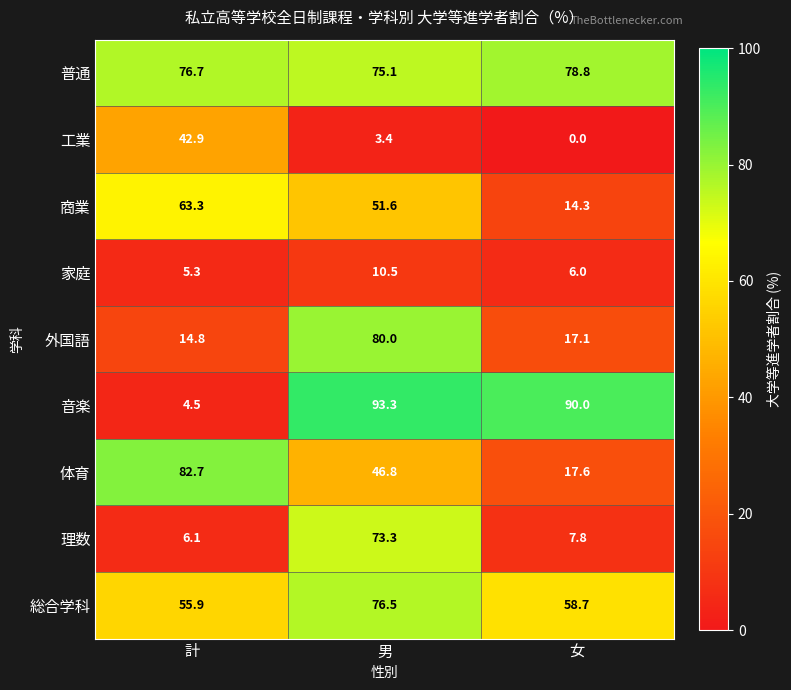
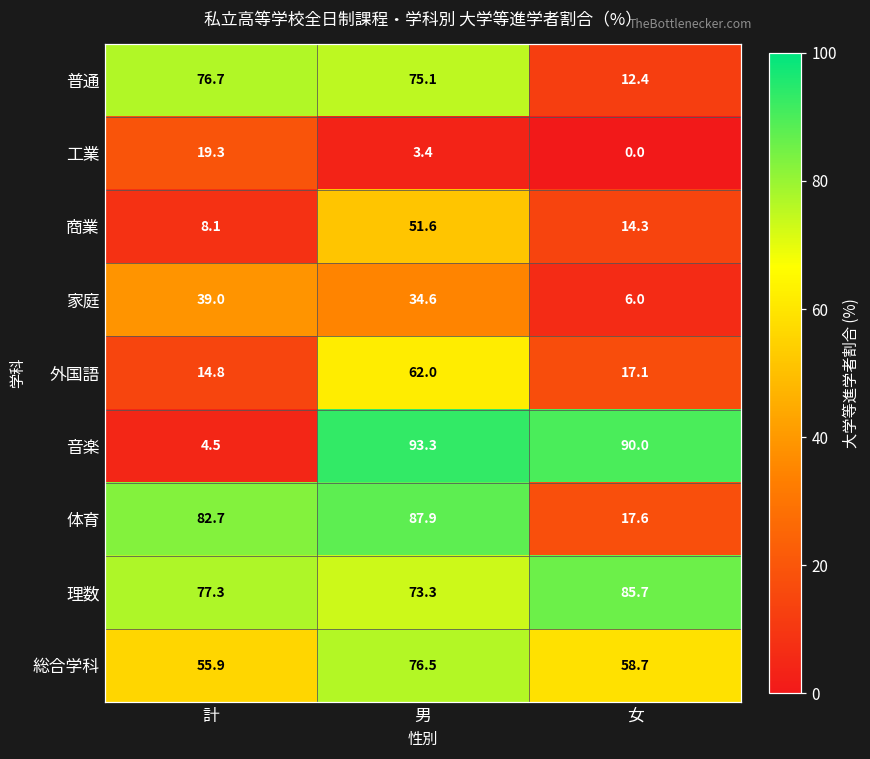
普通, 女: 78.8 -> 12.4
工業, 計: 42.9 -> 19.3
商業, 計: 63.3 -> 8.1
家庭, 計: 5.3 -> 39.0
家庭, 男: 10.5 -> 34.6
外国語, 男: 80.0 -> 62.0
体育, 男: 46.8 -> 87.9
理数, 計: 6.1 -> 77.3
理数, 女: 7.8 -> 85.7
